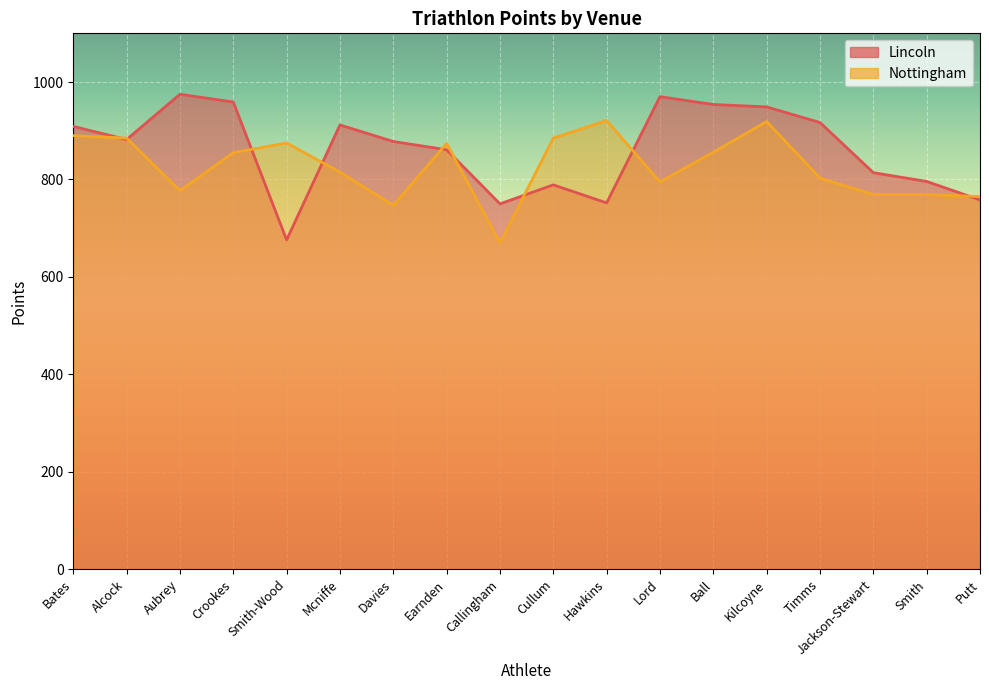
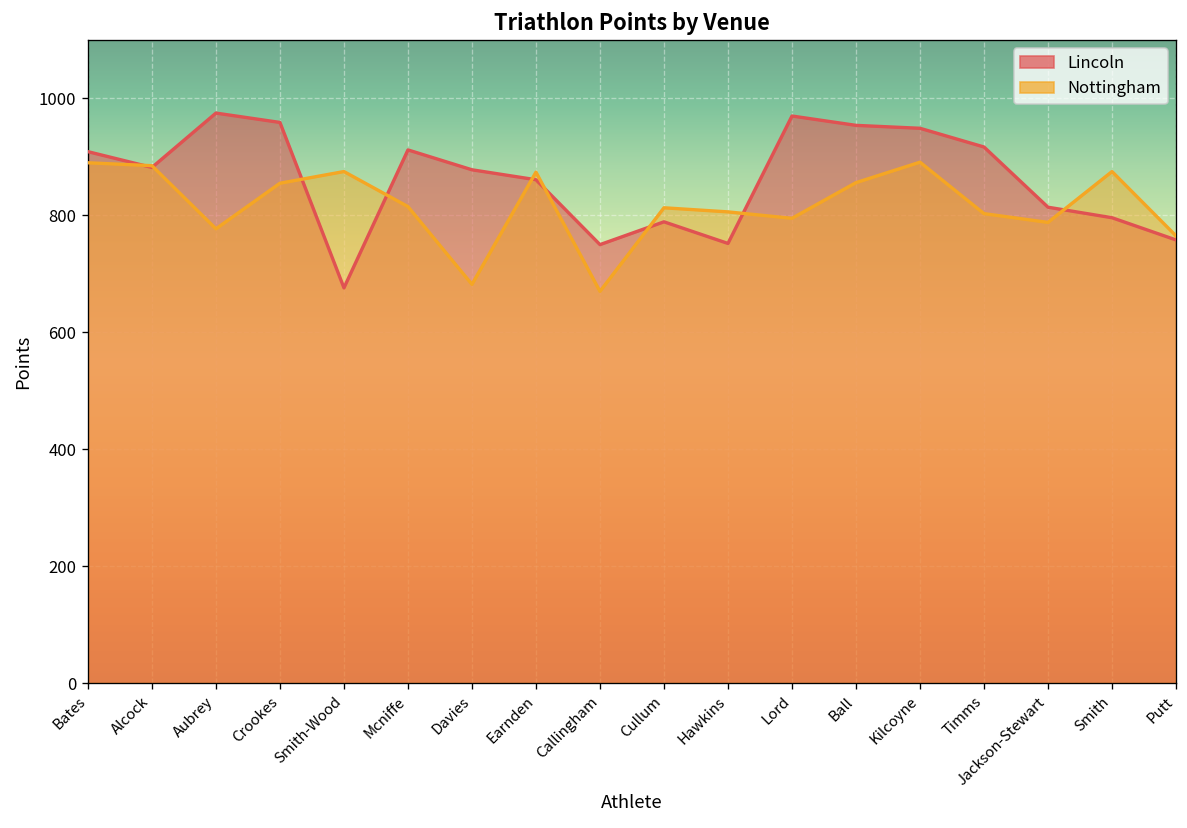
Nottingham, Davies: 750 -> 680
Nottingham, Cullum: 890 -> 810
Nottingham, Hawkins: 920 -> 810
Nottingham, Kilcoyne: 920 -> 890
Nottingham, Jackson-Stewart: 770 -> 790
Nottingham, Smith: 770 -> 880
